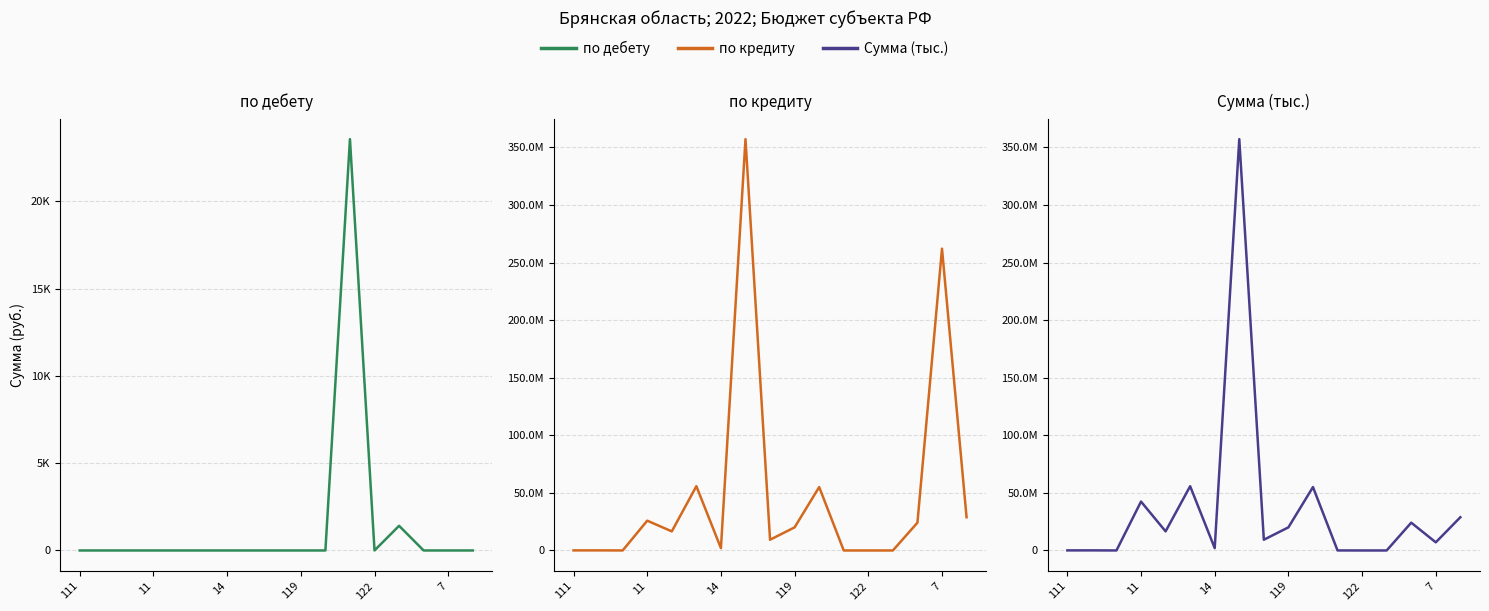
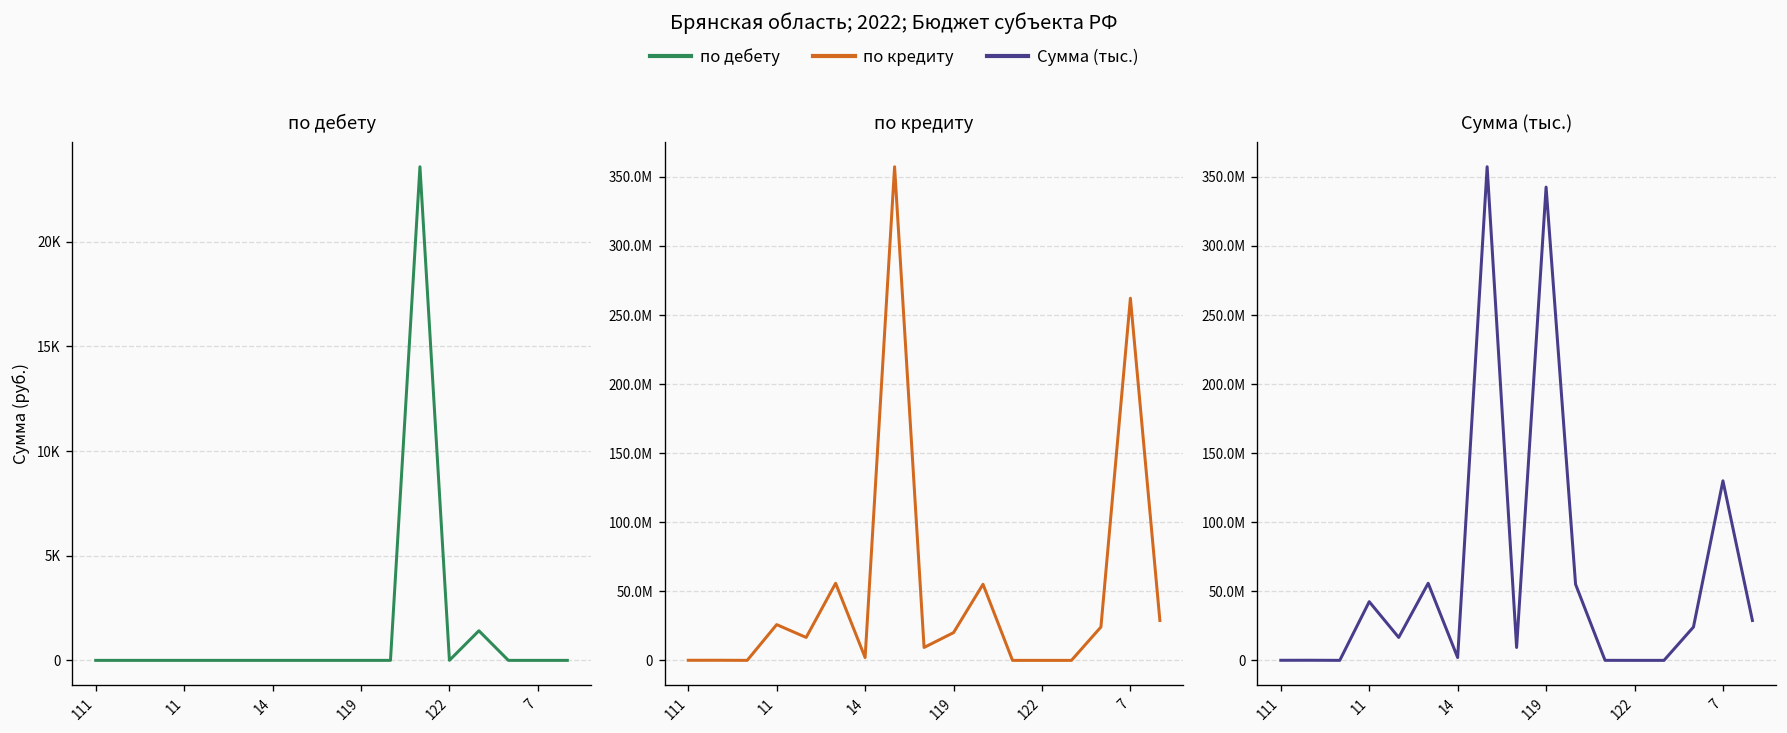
Сумма (тыс.), 119: 20000000 -> 342000000
Сумма (тыс.), 7: 7000000 -> 130000000
